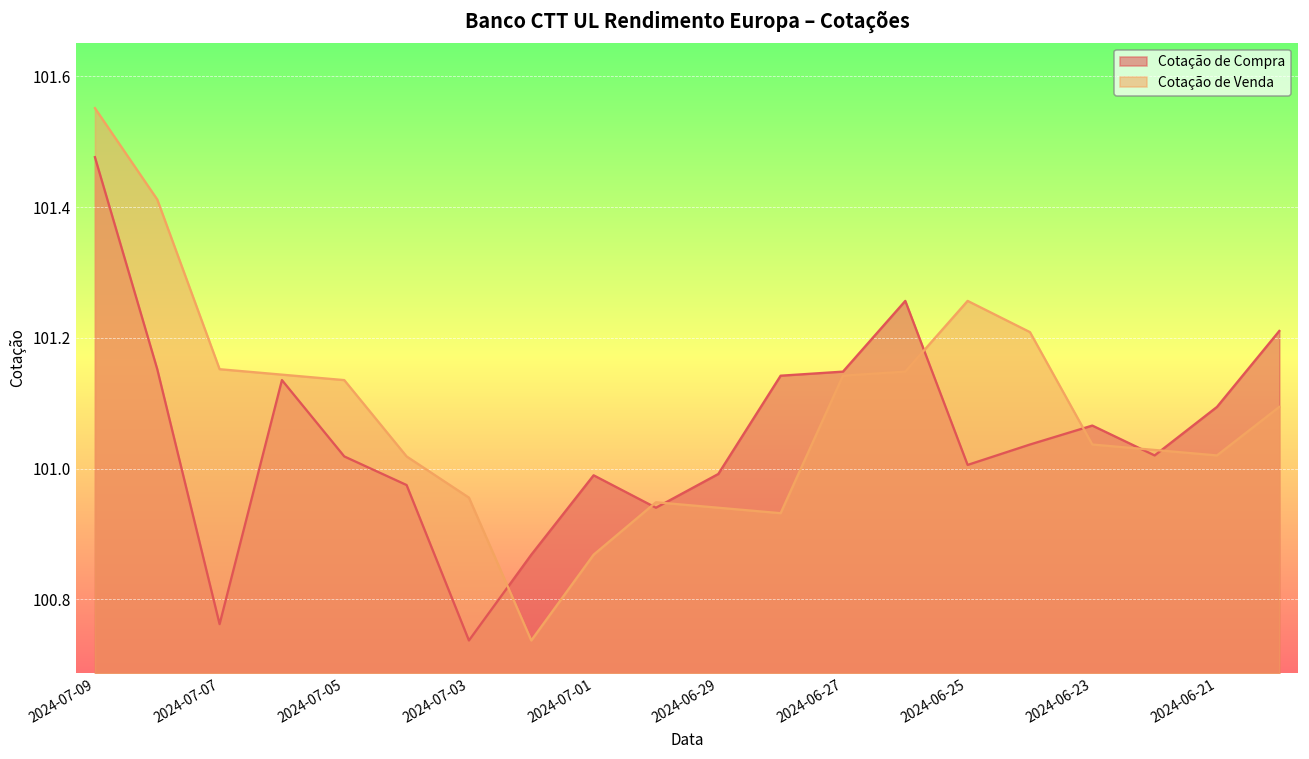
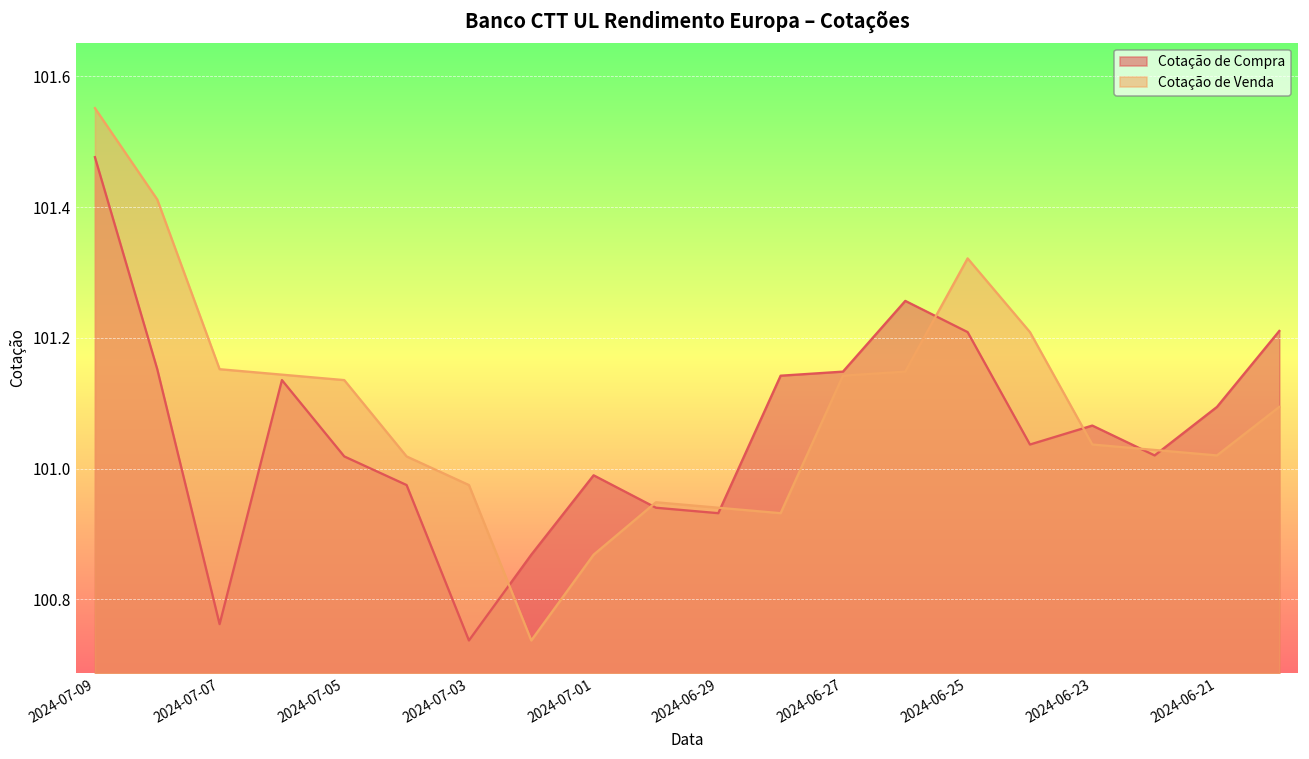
Cotação de Venda, 2024-07-03: 100.96 -> 100.97
Cotação de Compra, 2024-06-29: 100.99 -> 100.93
Cotação de Compra, 2024-06-25: 101.01 -> 101.21
Cotação de Venda, 2024-06-25: 101.26 -> 101.32
